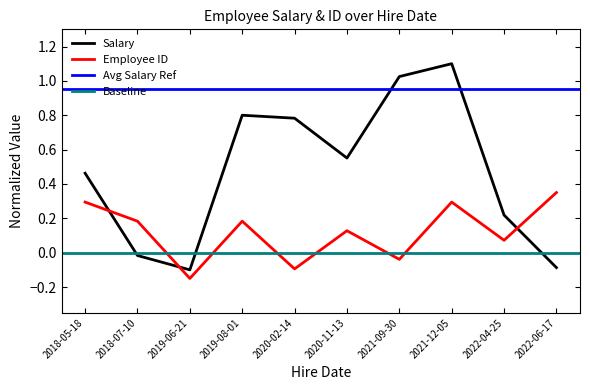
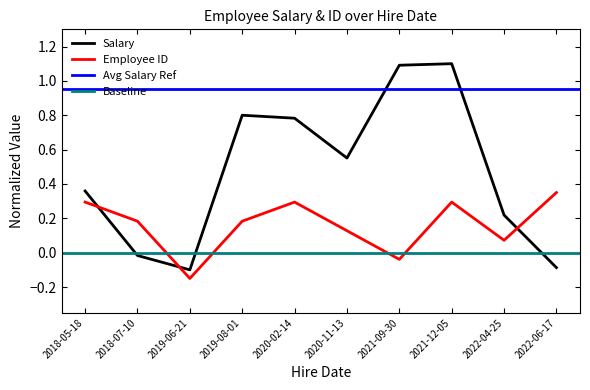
Salary, 2018-05-18: 0.46 -> 0.36
Employee ID, 2020-02-14: -0.09 -> 0.29
Salary, 2021-09-30: 1.03 -> 1.09
